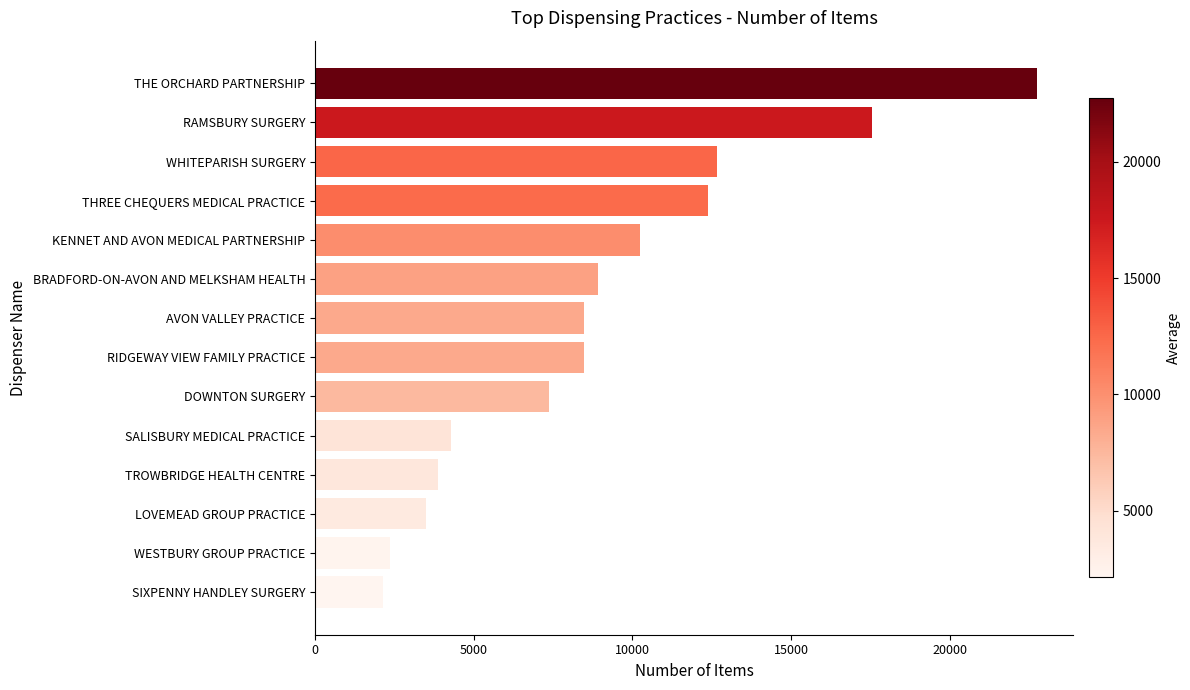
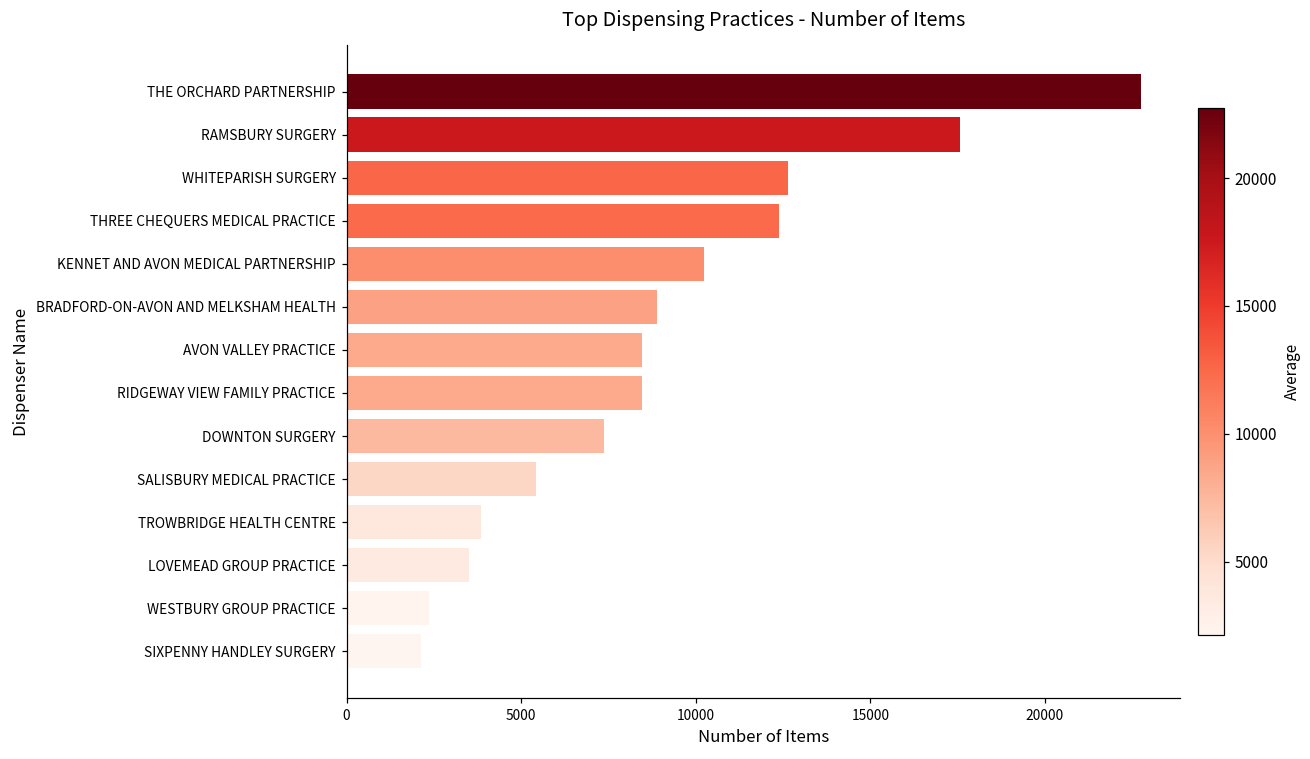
SALISBURY MEDICAL PRACTICE: 4300 -> 5400
